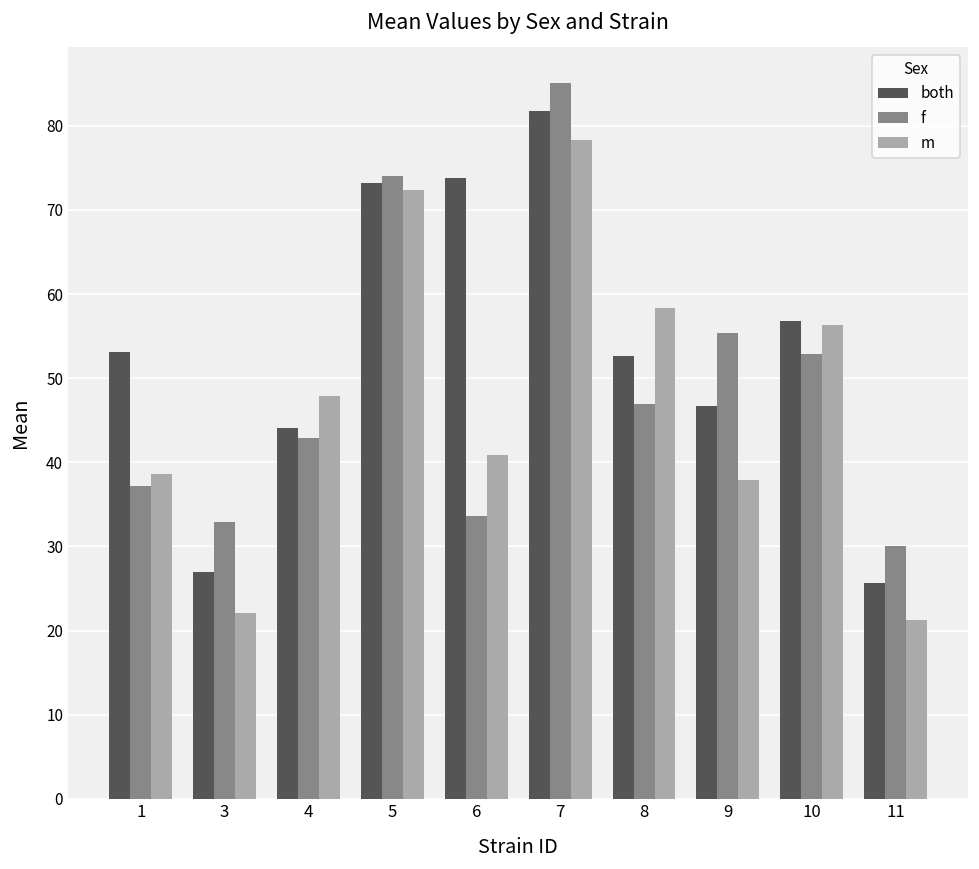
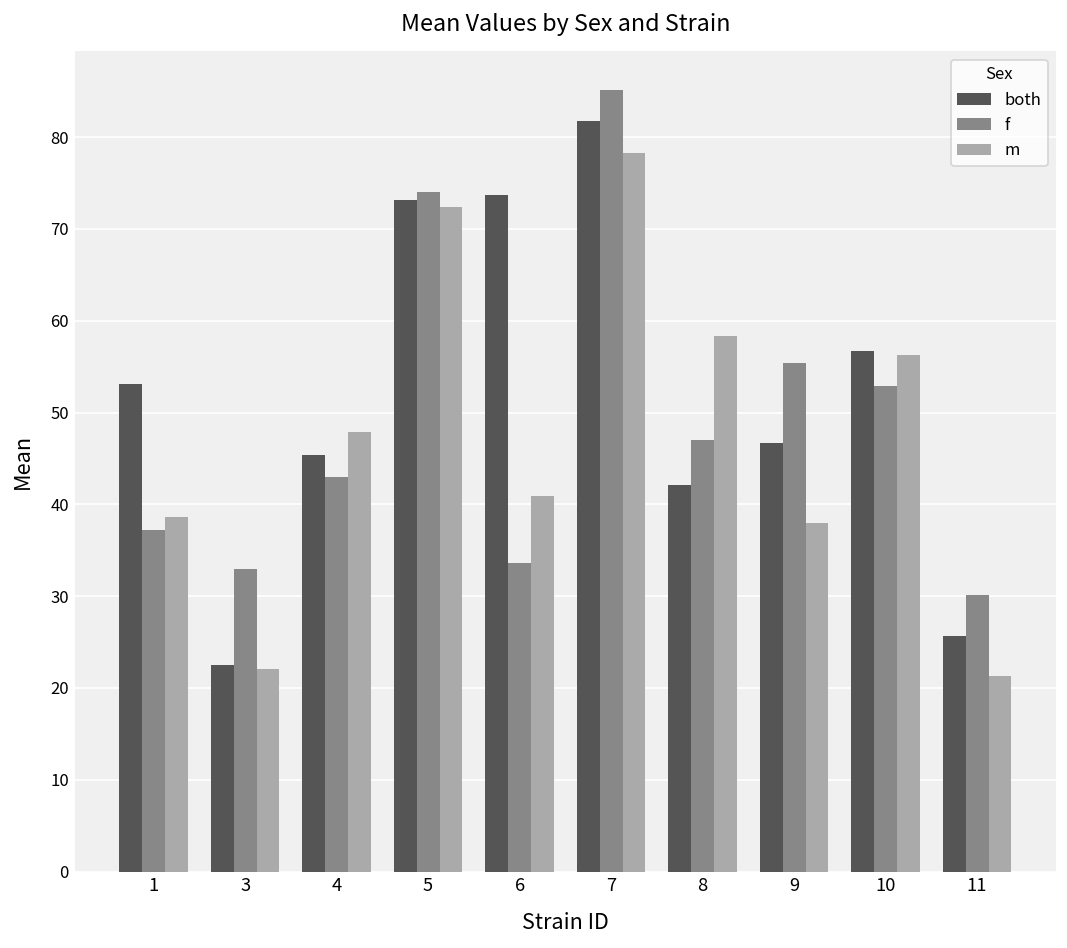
both, 3: 27 -> 23
both, 4: 44 -> 45
both, 8: 53 -> 42
